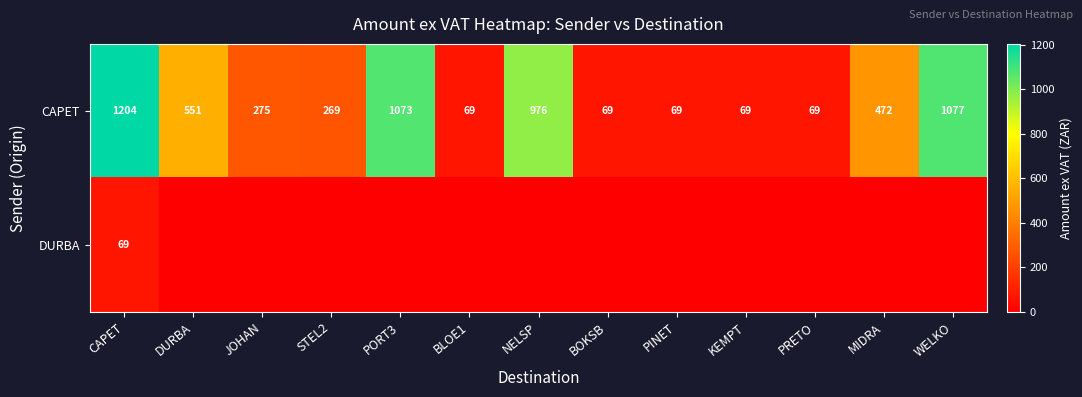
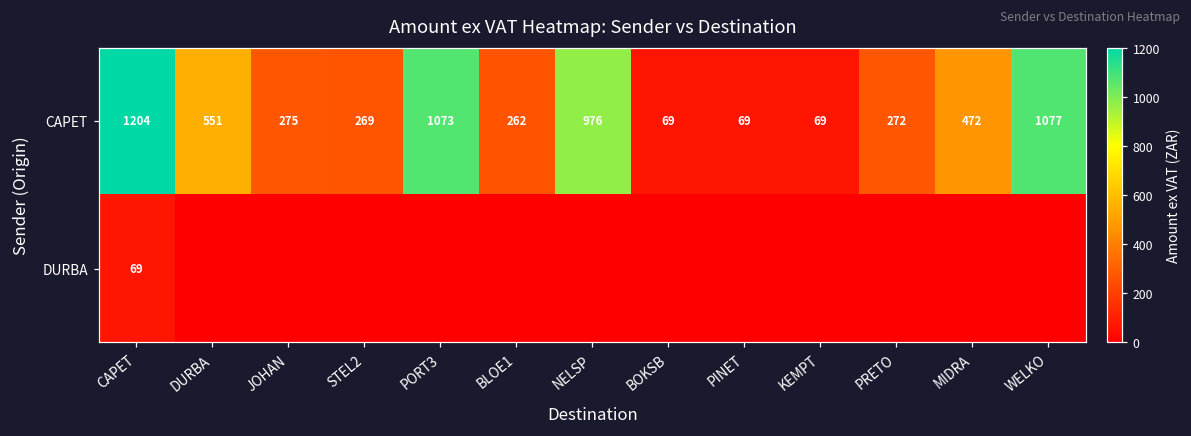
CAPET, BLOE1: 69 -> 262
CAPET, PRETO: 69 -> 272
